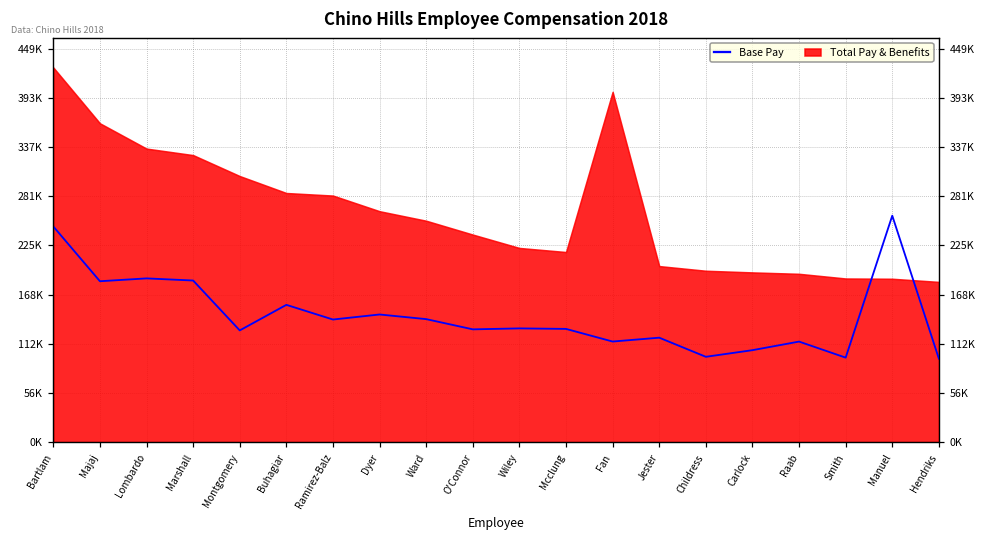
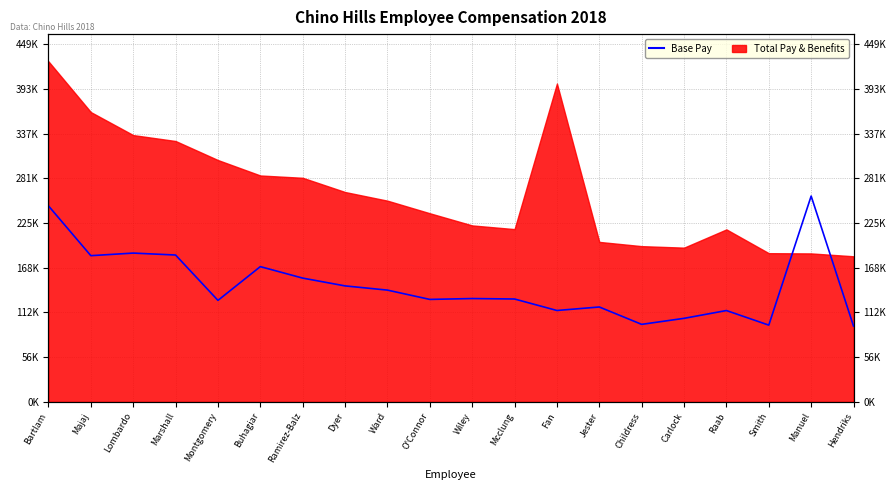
Base Pay, Buhagiar: 160000 -> 170000
Base Pay, Ramirez-Balz: 140000 -> 160000
Total Pay & Benefits, Raab: 190000 -> 220000
